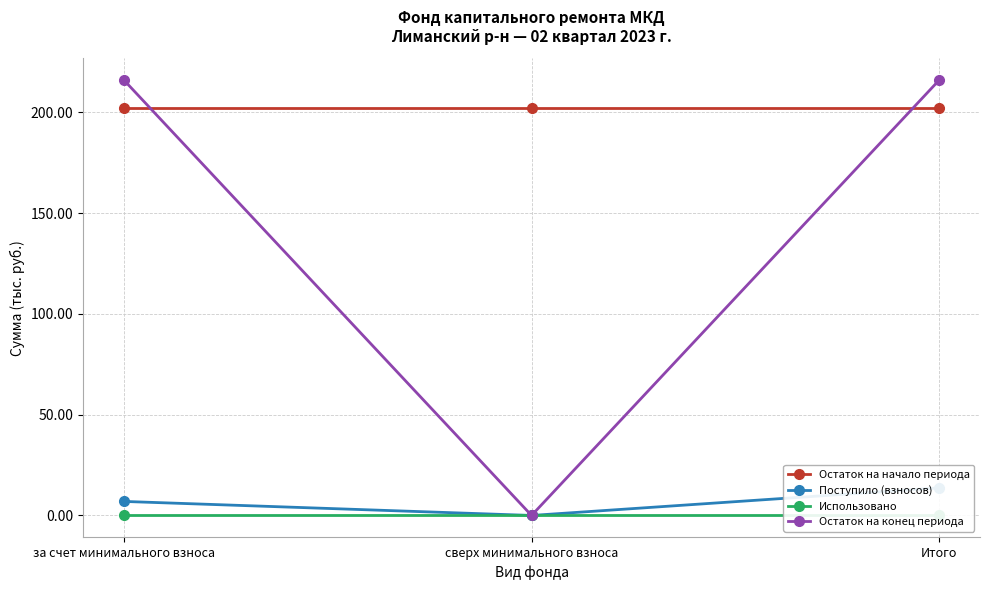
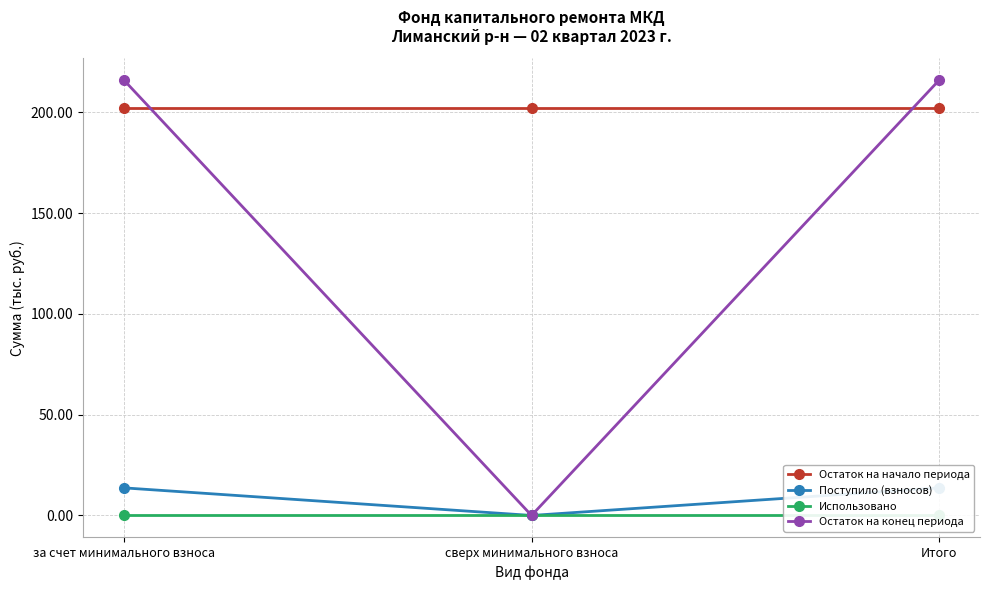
Поступило (взносов), за счет минимального взноса: 7 -> 14
